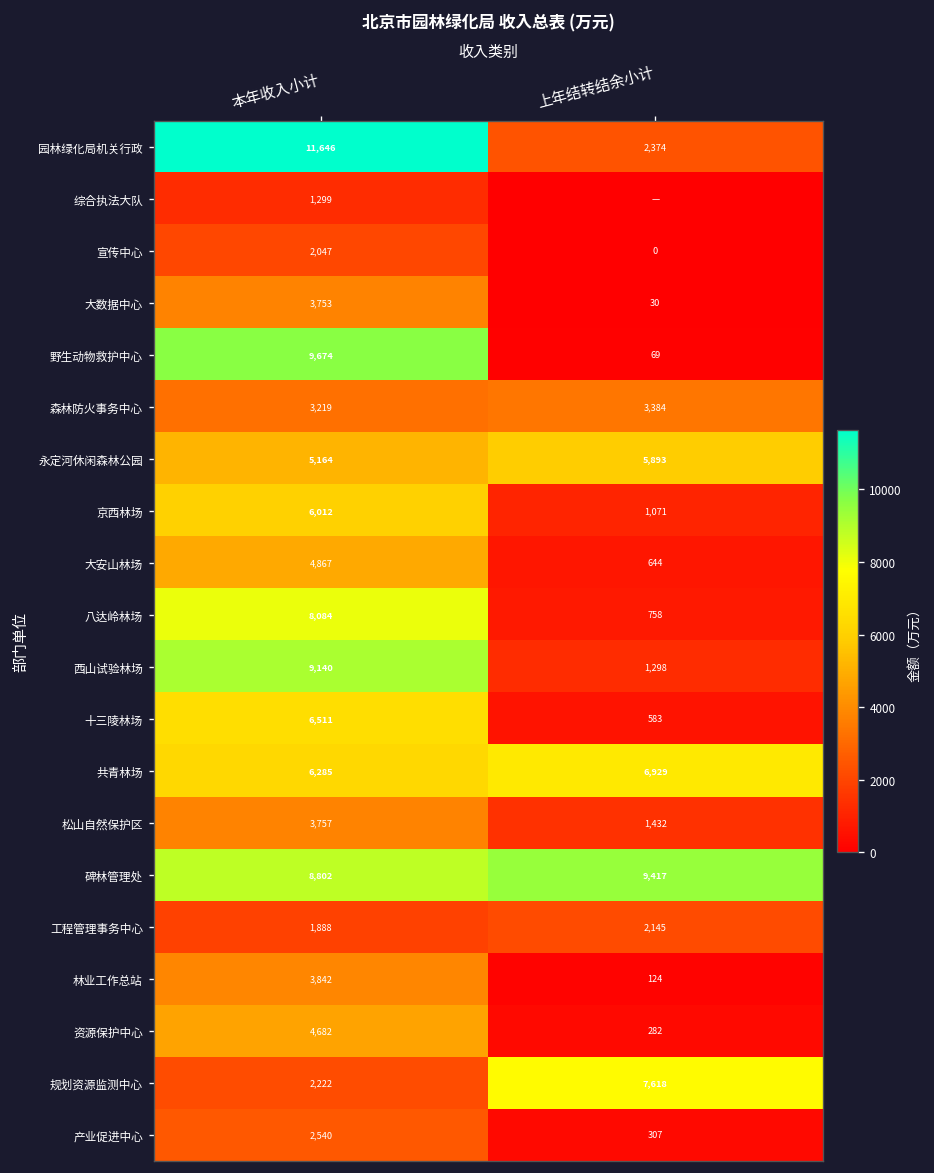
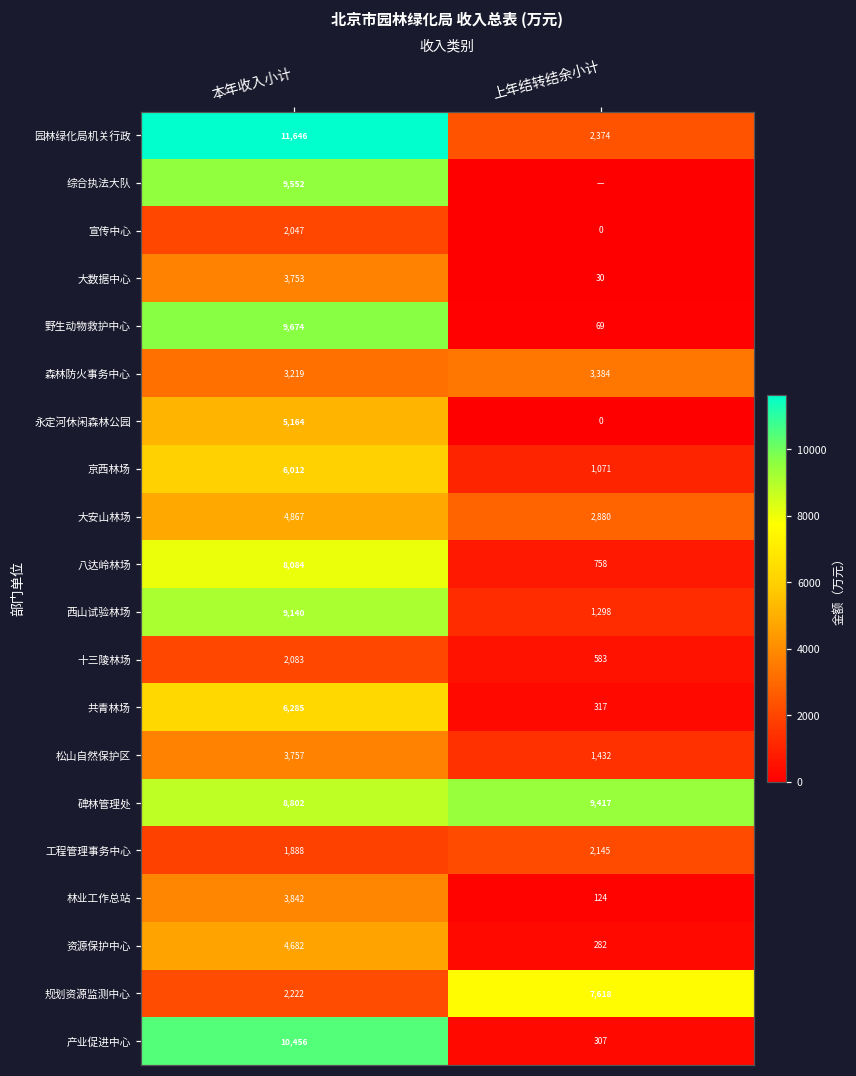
综合执法大队, 本年收入小计: 1,299 -> 9,552
永定河休闲森林公园, 上年结转结余小计: 5,893 -> 0
大安山林场, 上年结转结余小计: 644 -> 2,880
十三陵林场, 本年收入小计: 6,511 -> 2,083
共青林场, 上年结转结余小计: 6,929 -> 317
产业促进中心, 本年收入小计: 2,540 -> 10,456
